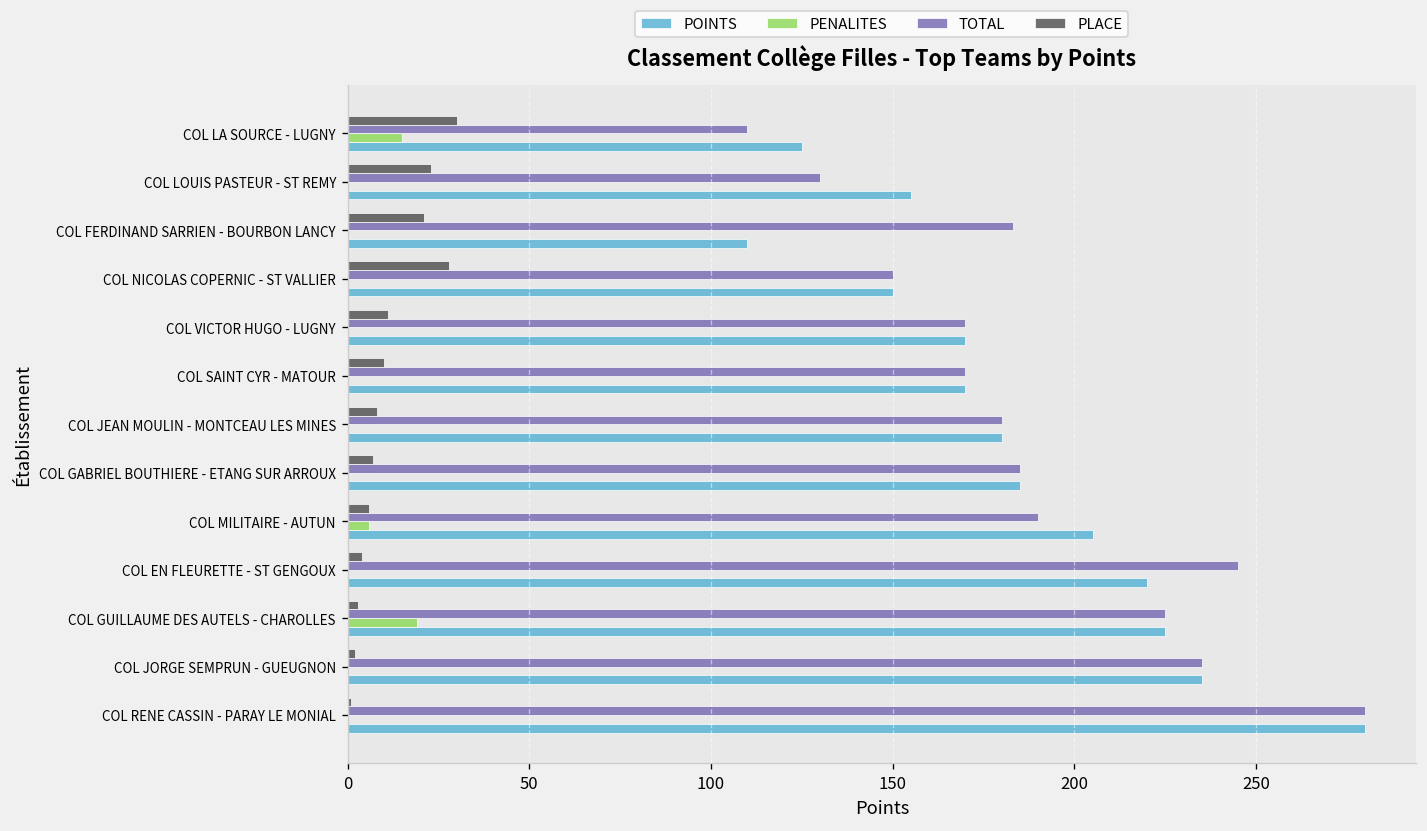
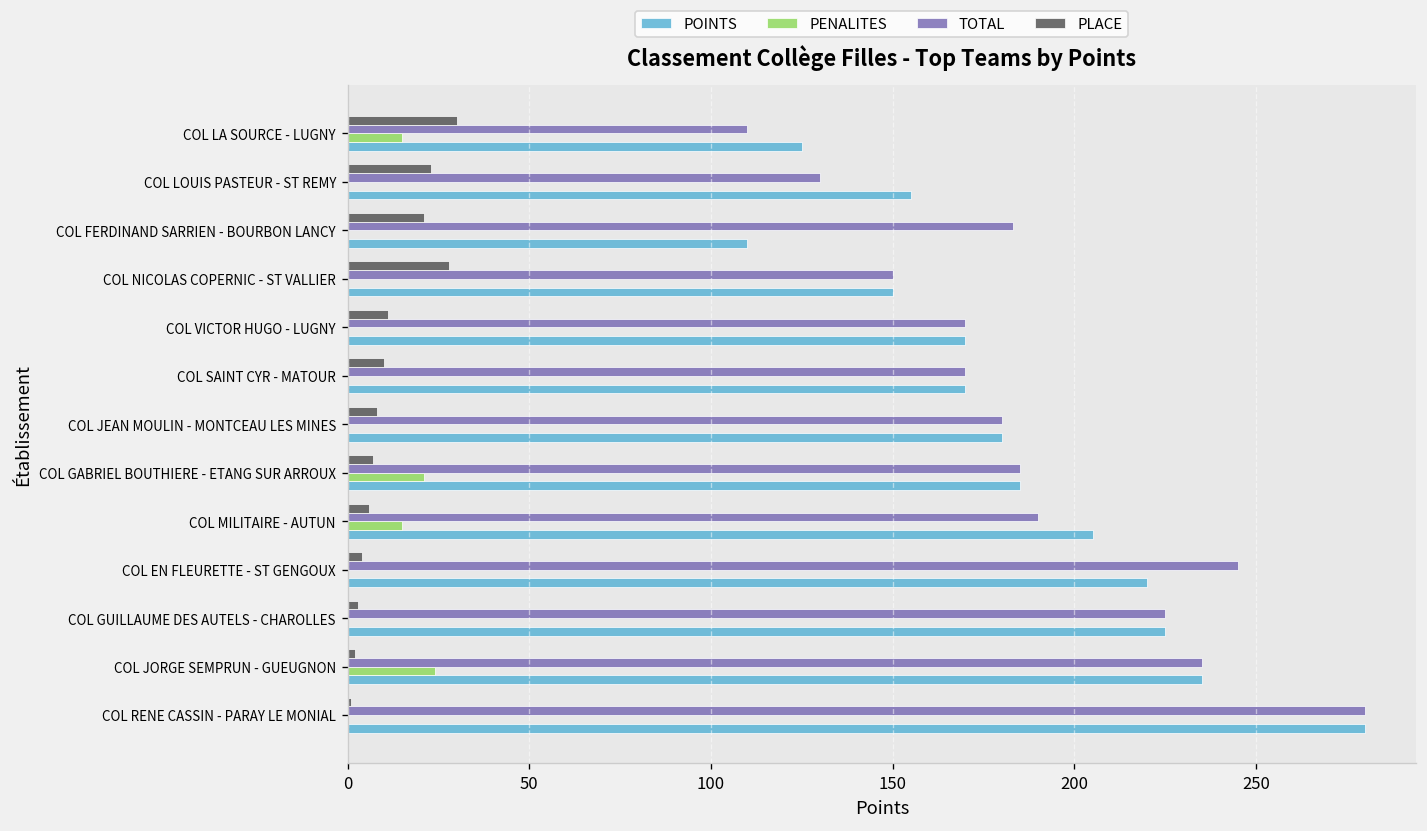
PENALITES, COL GABRIEL BOUTHIERE - ETANG SUR ARROUX: 0 -> 21
PENALITES, COL MILITAIRE - AUTUN: 6 -> 15
PENALITES, COL GUILLAUME DES AUTELS - CHAROLLES: 19 -> 0
PENALITES, COL JORGE SEMPRUN - GUEUGNON: 0 -> 24
